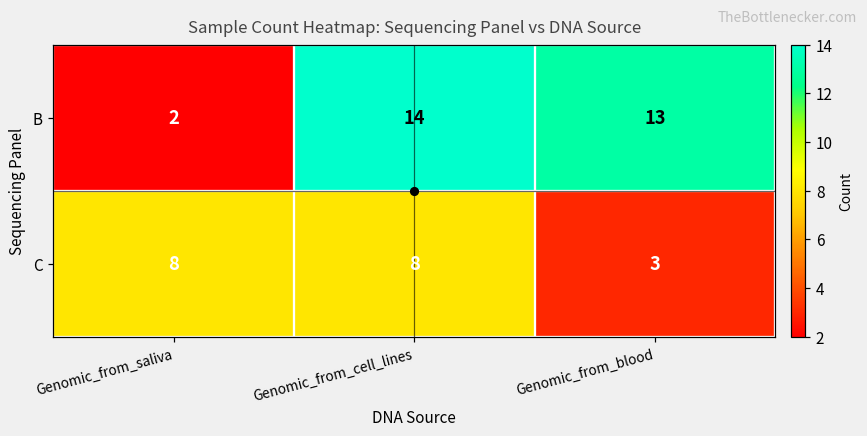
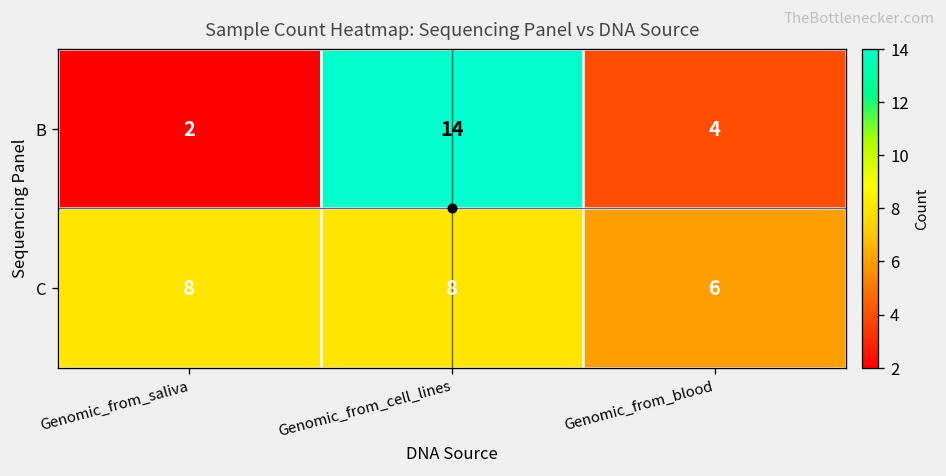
B, Genomic_from_blood: 13 -> 4
C, Genomic_from_blood: 3 -> 6
